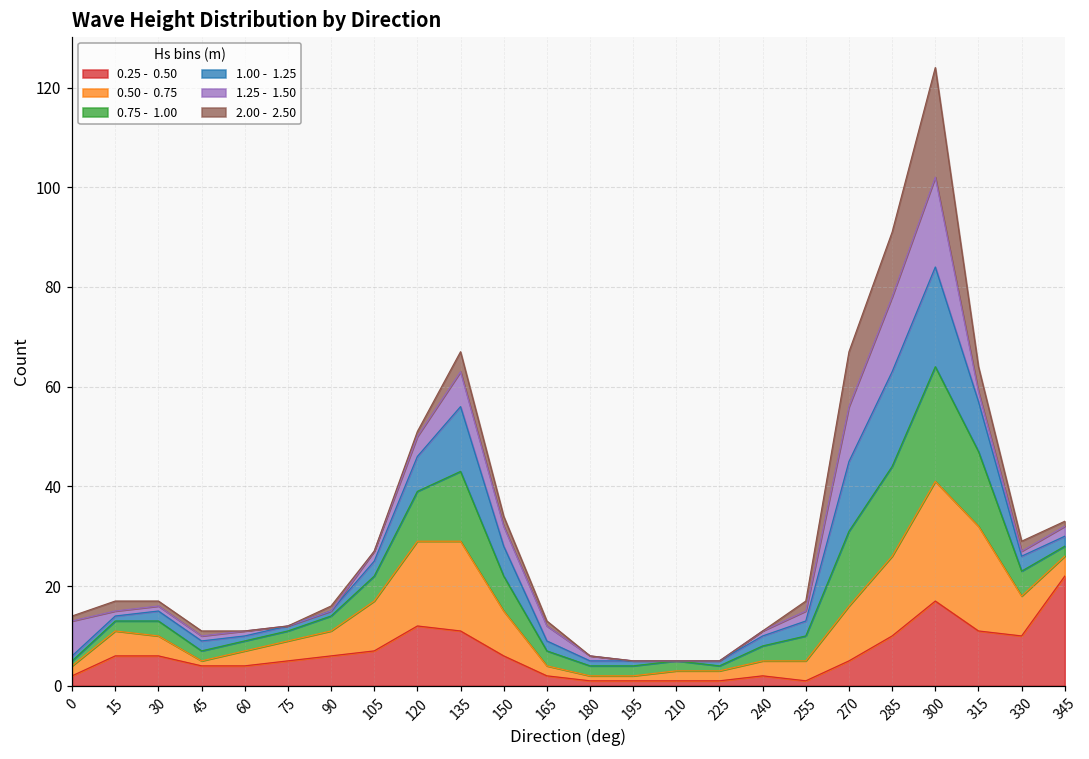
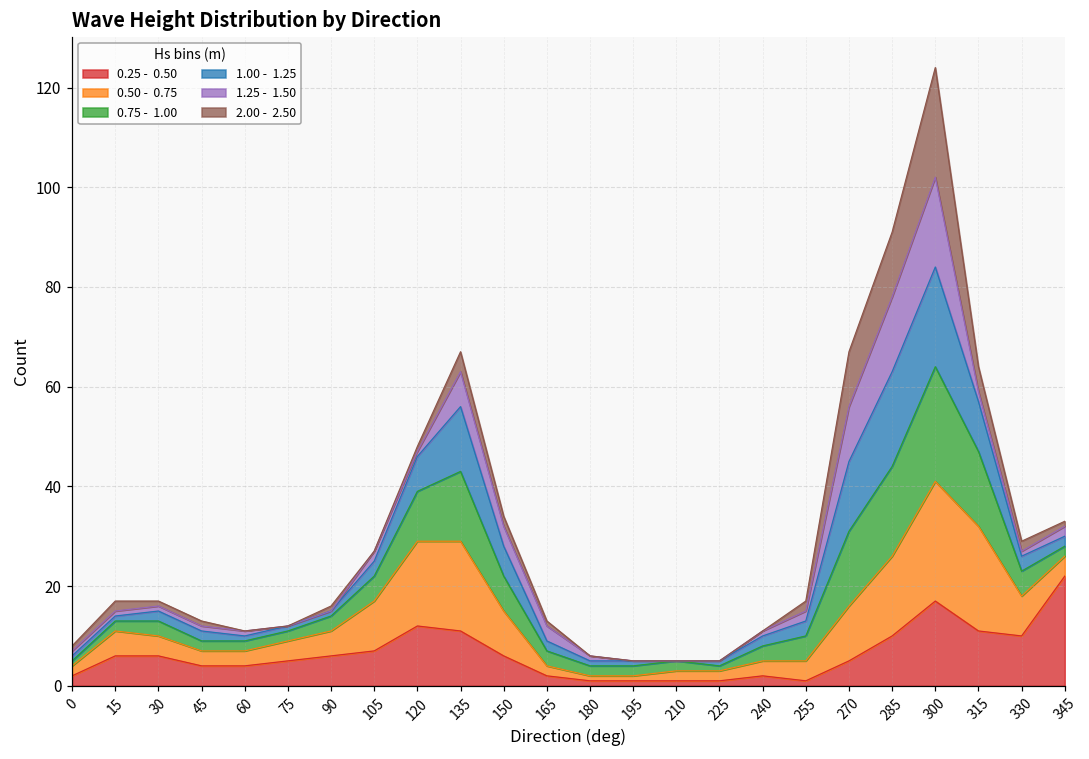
1.25 - 1.50, 0: 7 -> 1
0.50 - 0.75, 45: 1 -> 3
1.25 - 1.50, 120: 4 -> 1
